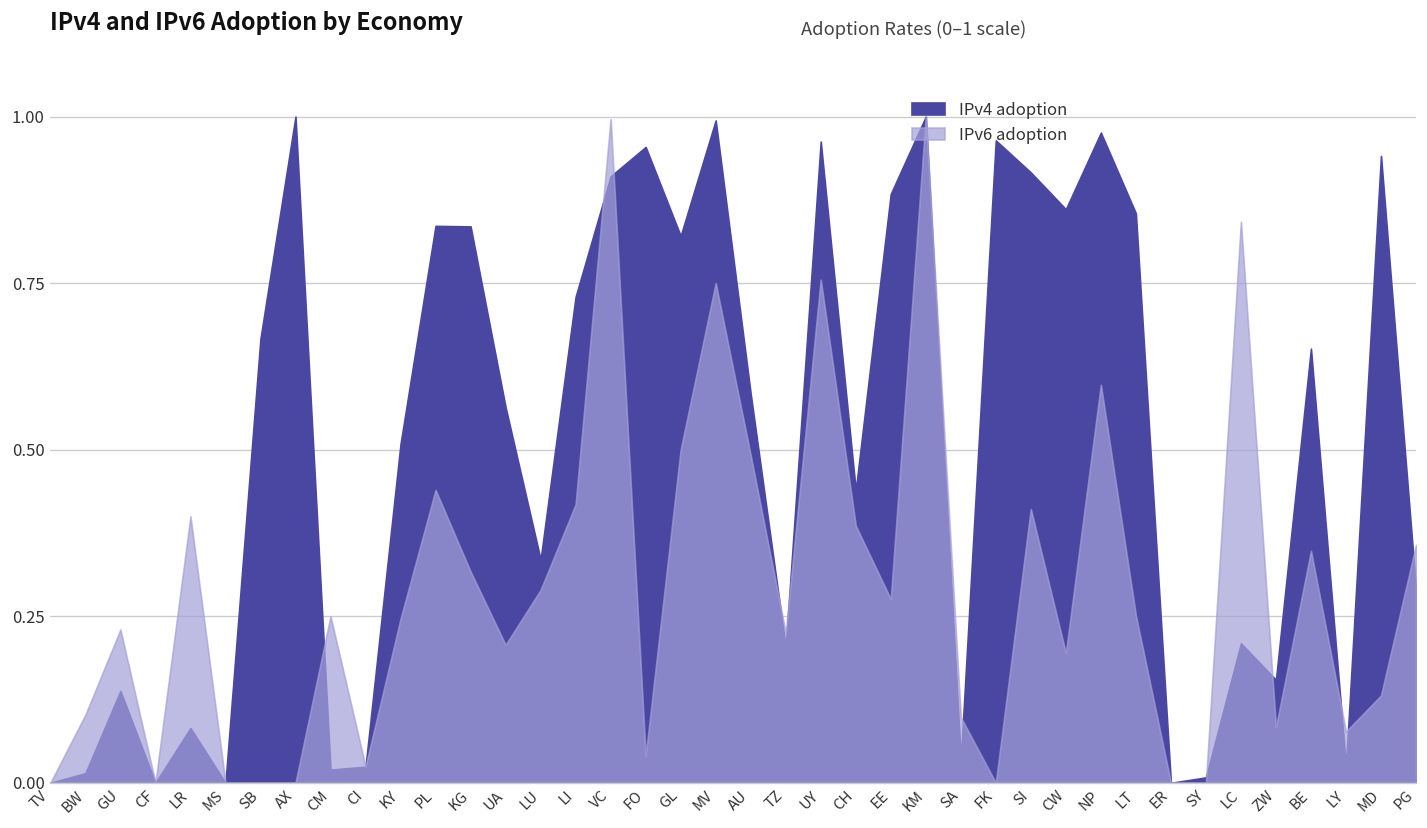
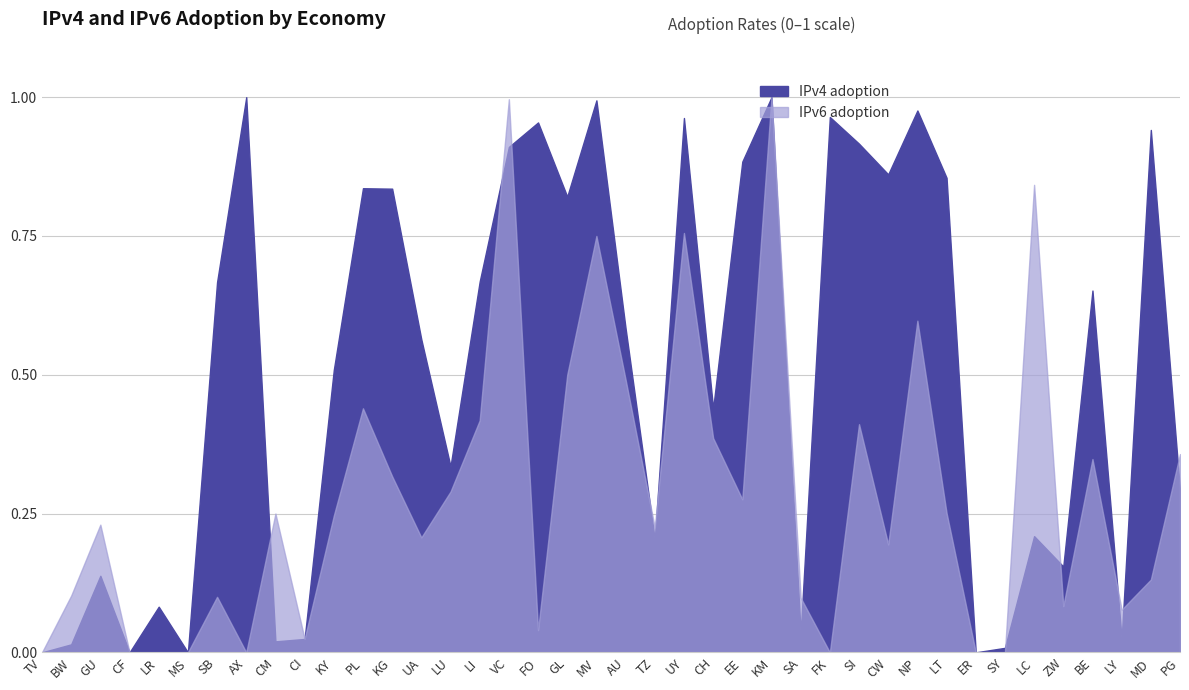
IPv6 adoption, LR: 0.4 -> 0.0
IPv6 adoption, SB: 0.0 -> 0.1
IPv4 adoption, LI: 0.73 -> 0.67
